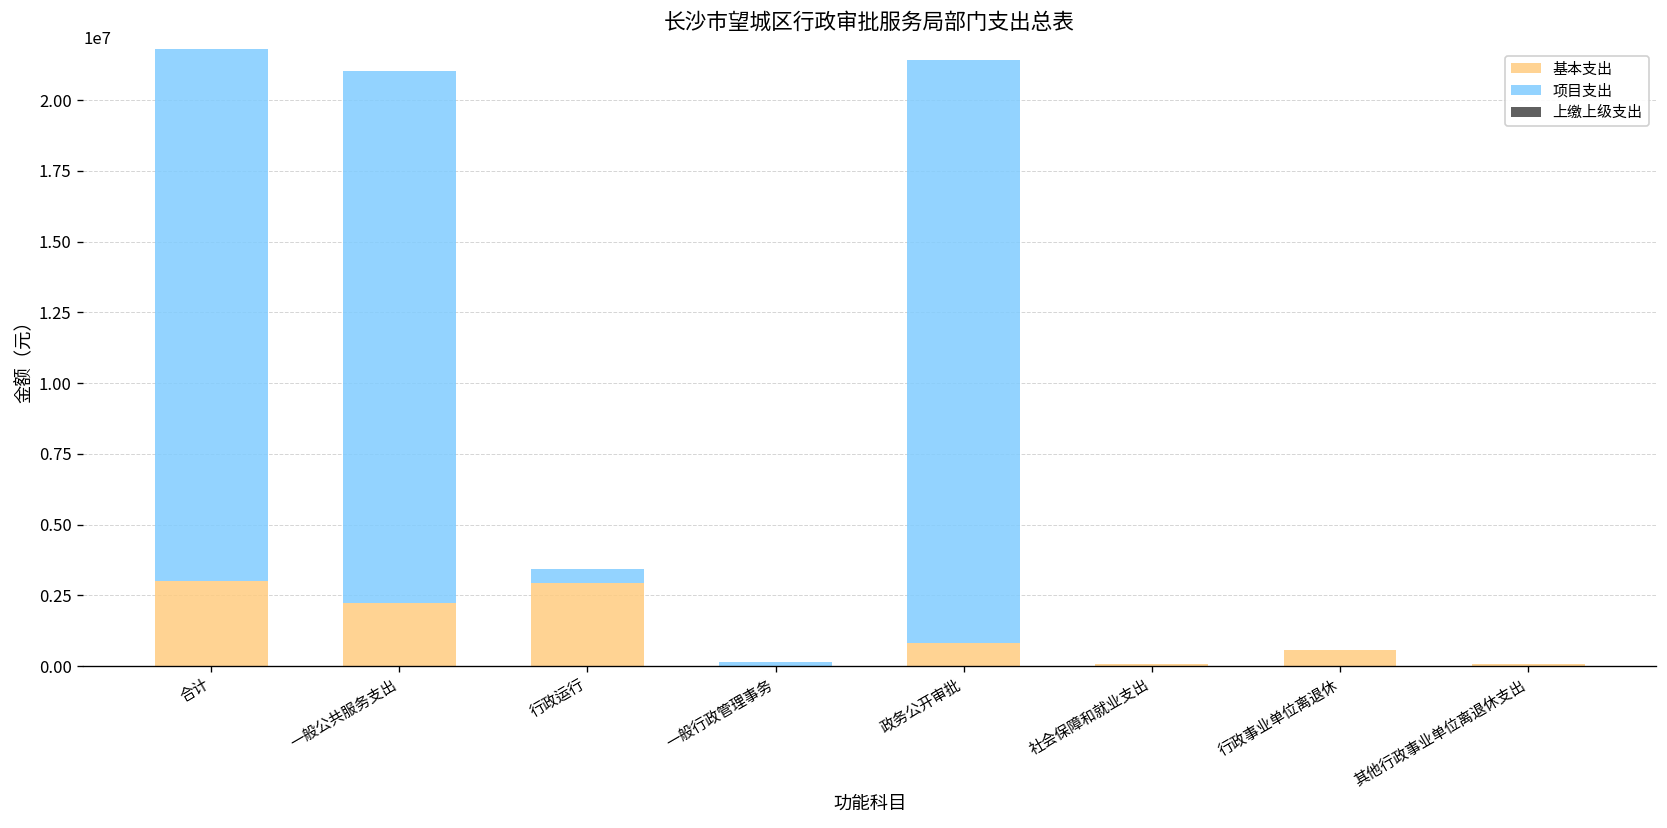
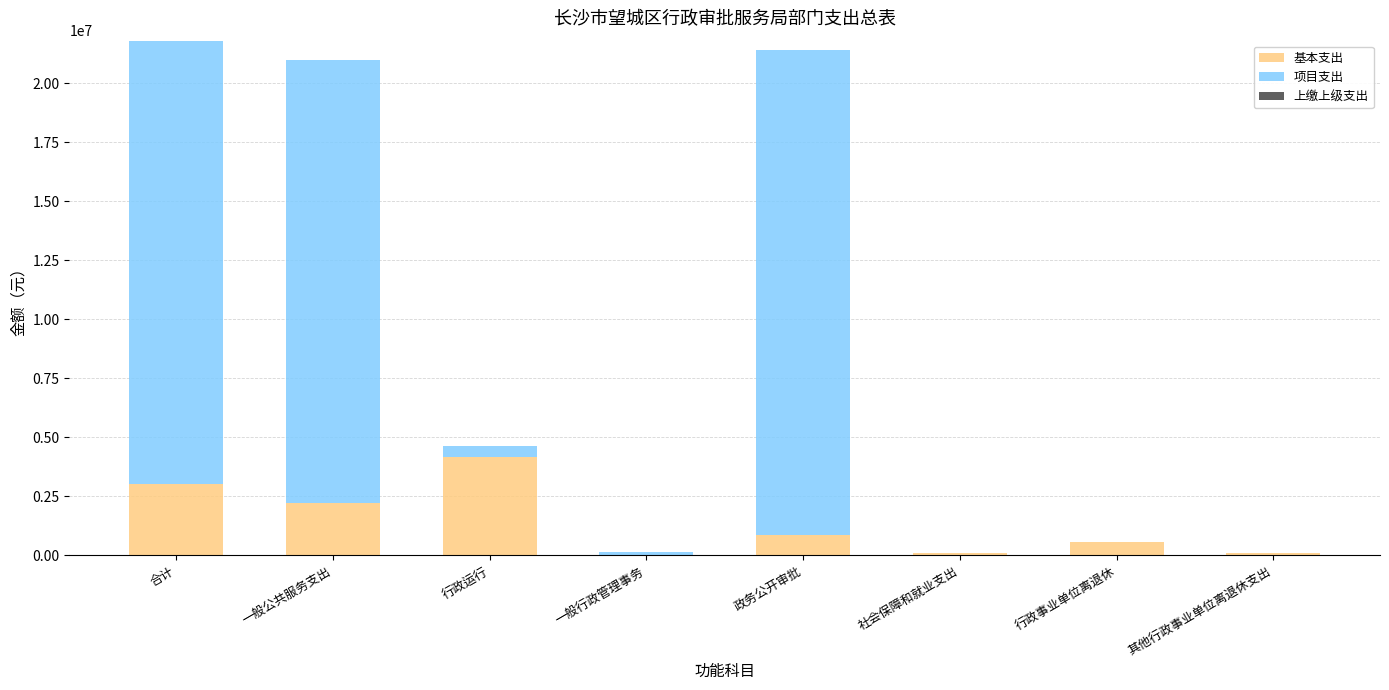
基本支出, 行政运行: 3000000 -> 4200000
